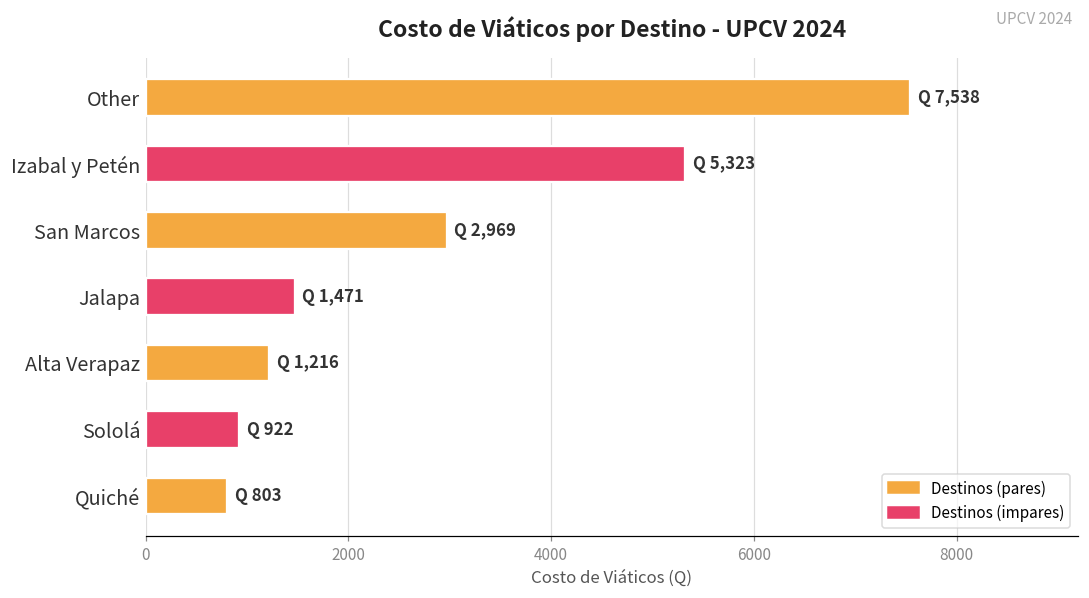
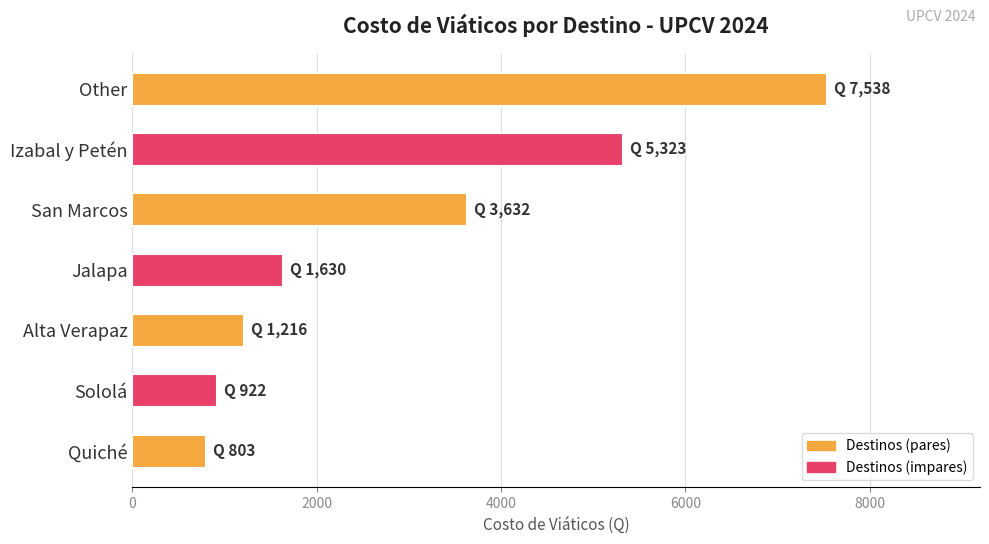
San Marcos: 2,969 -> 3,632
Jalapa: 1,471 -> 1,630
